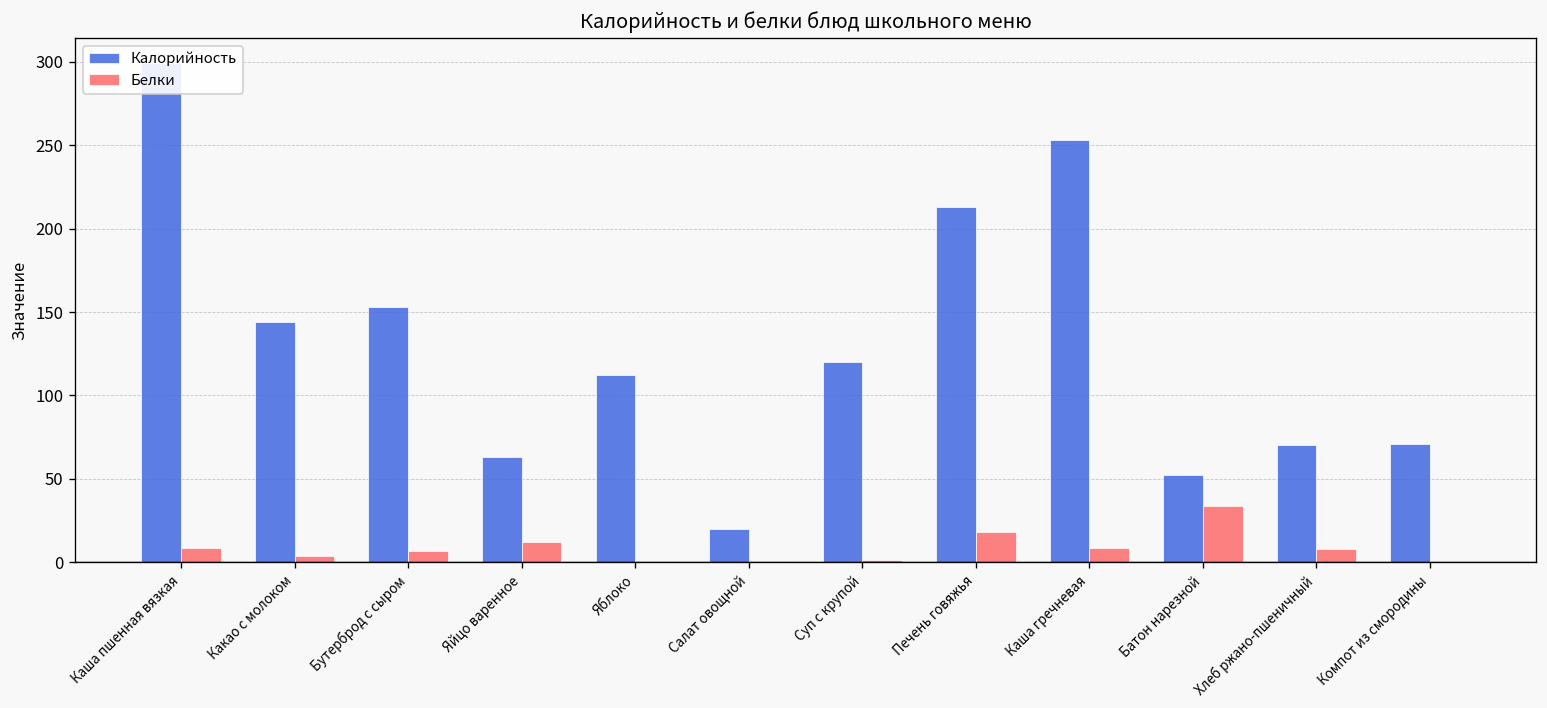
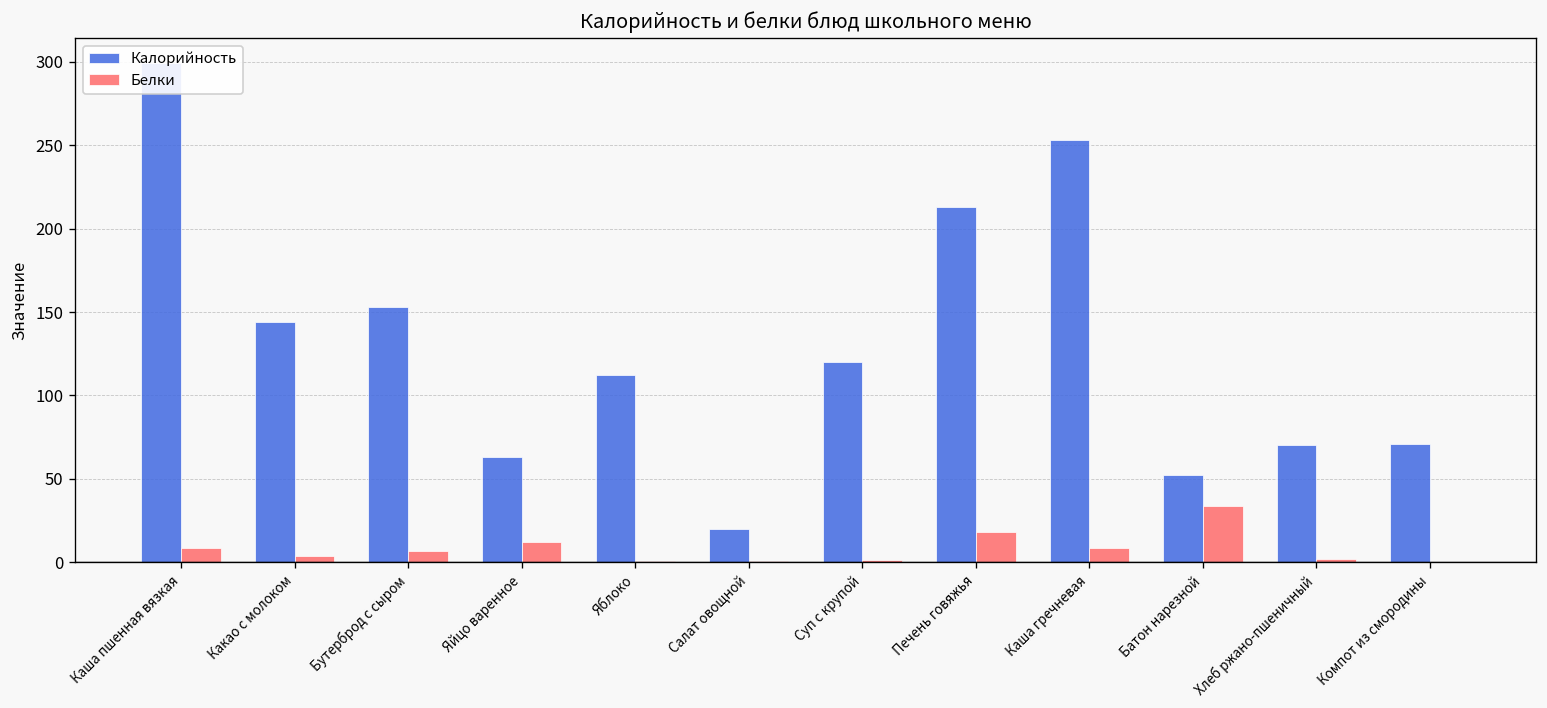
Белки, Хлеб ржано-пшеничный: 8 -> 2
